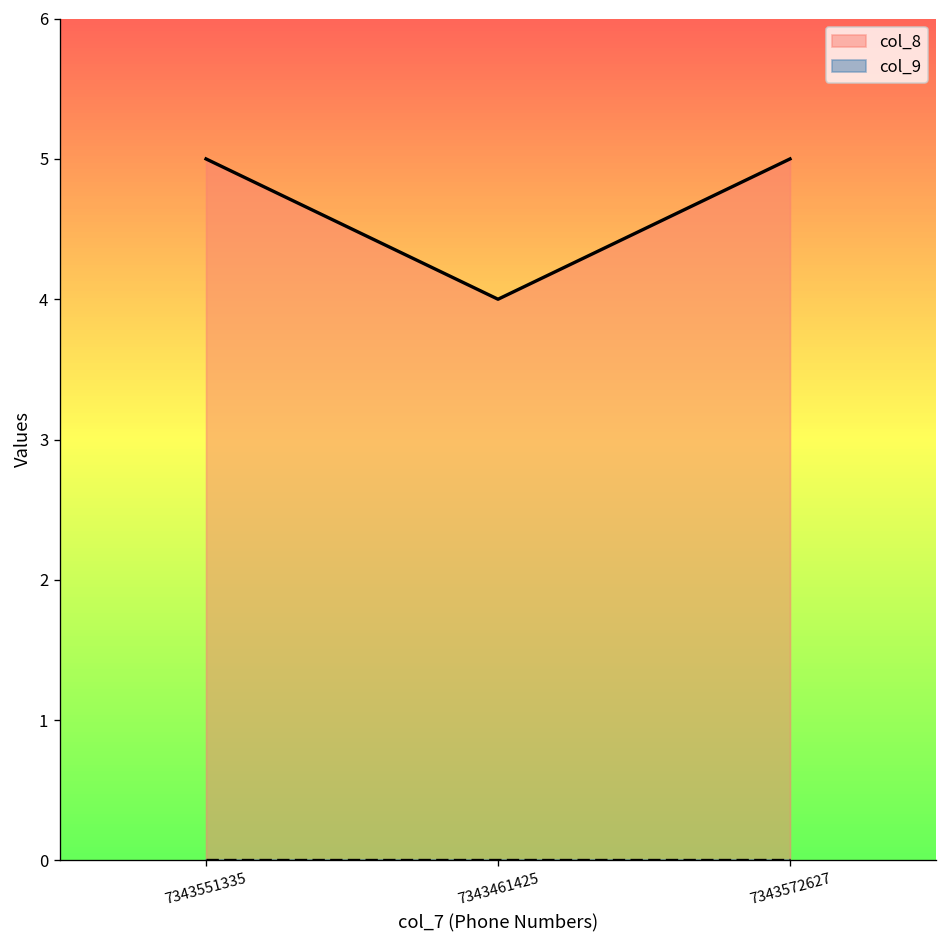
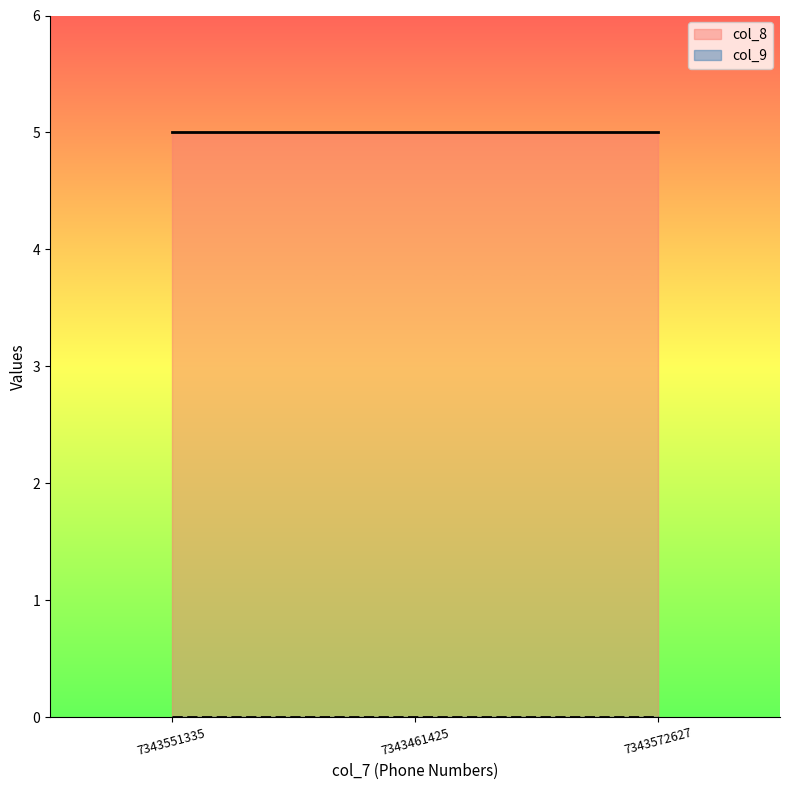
col_8, 7343461425: 4 -> 5
